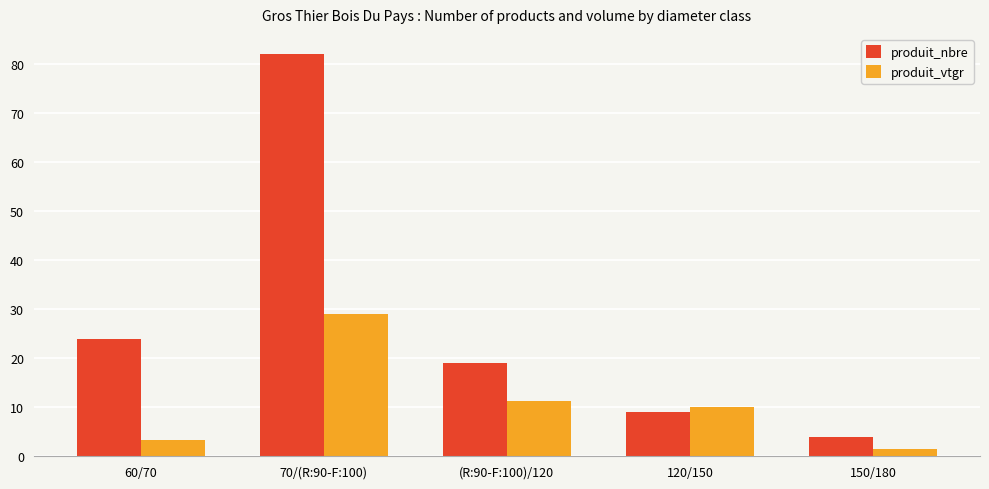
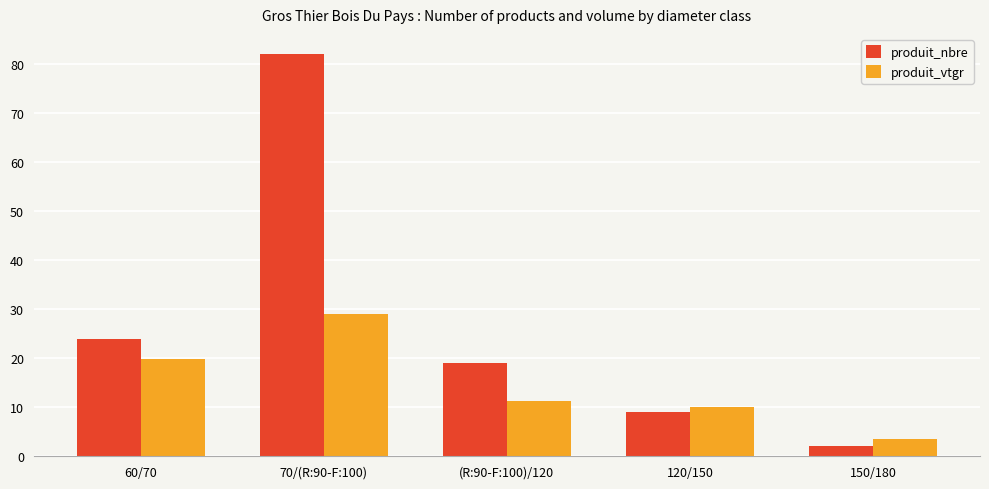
produit_vtgr, 60/70: 3 -> 20
produit_nbre, 150/180: 4 -> 2
produit_vtgr, 150/180: 1 -> 3
